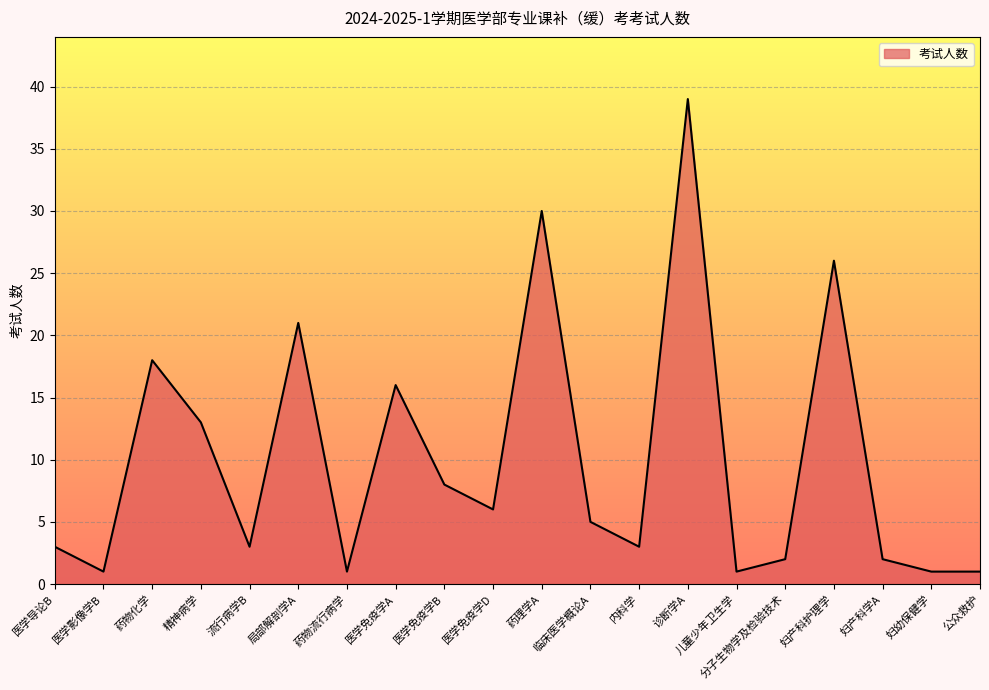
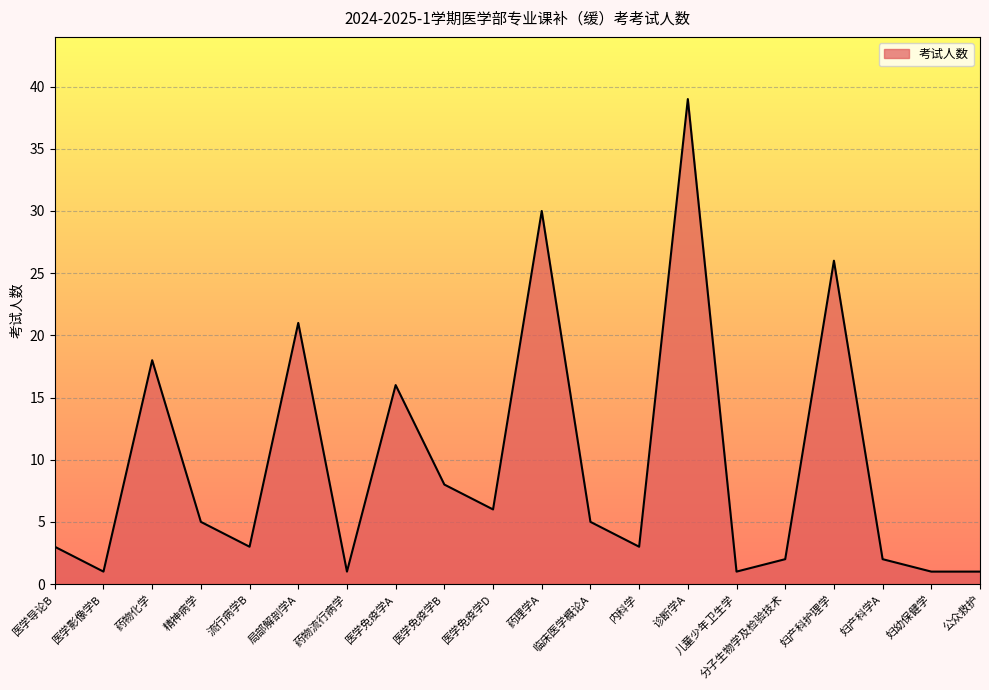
精神病学: 13 -> 5
